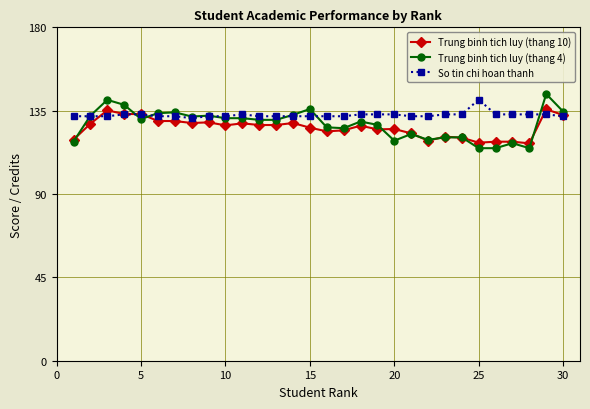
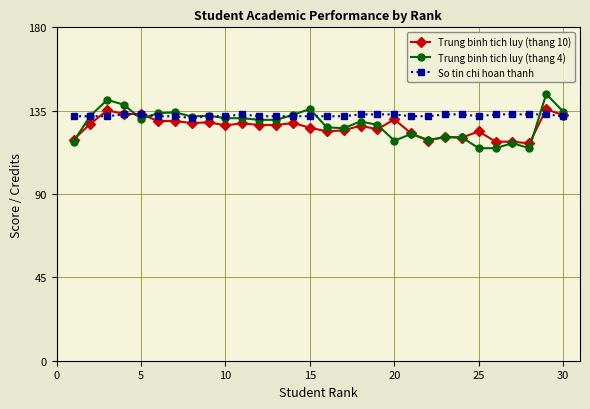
Trung binh tich luy (thang 10), 20: 125 -> 130
Trung binh tich luy (thang 10), 25: 118 -> 124
So tin chi hoan thanh, 25: 141 -> 132
